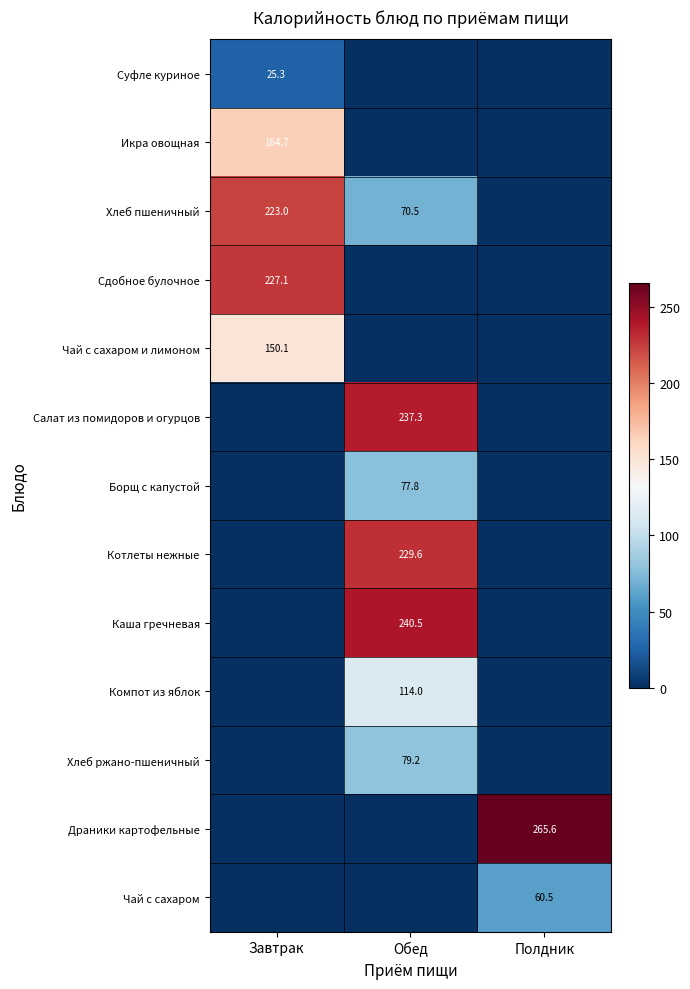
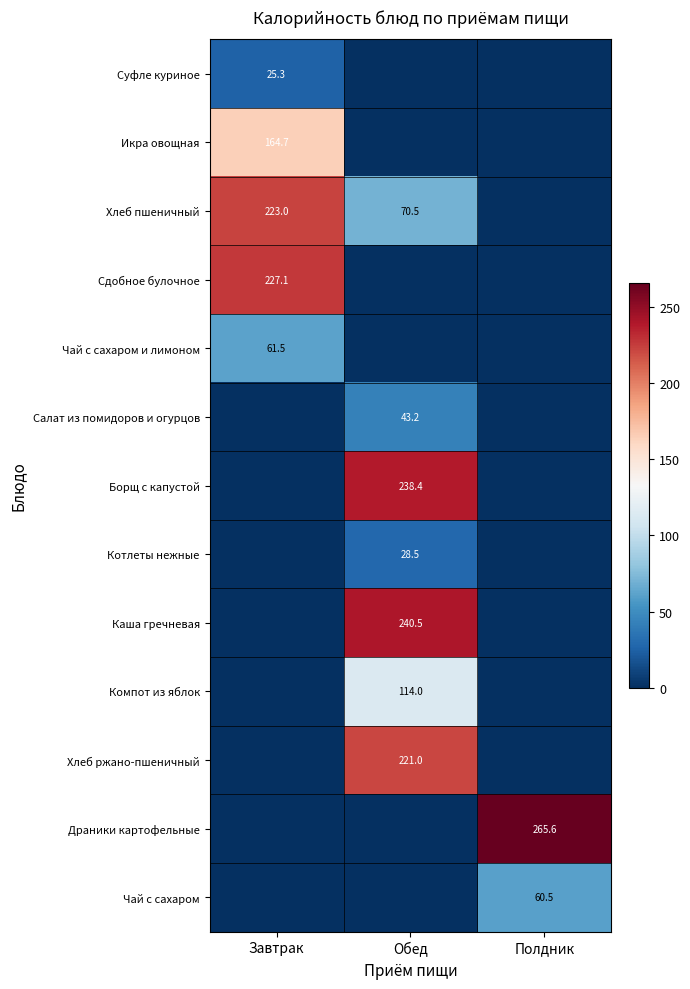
Чай с сахаром и лимоном, Завтрак: 150.1 -> 61.5
Салат из помидоров и огурцов, Обед: 237.3 -> 43.2
Борщ с капустой, Обед: 77.8 -> 238.4
Котлеты нежные, Обед: 229.6 -> 28.5
Хлеб ржано-пшеничный, Обед: 79.2 -> 221.0
